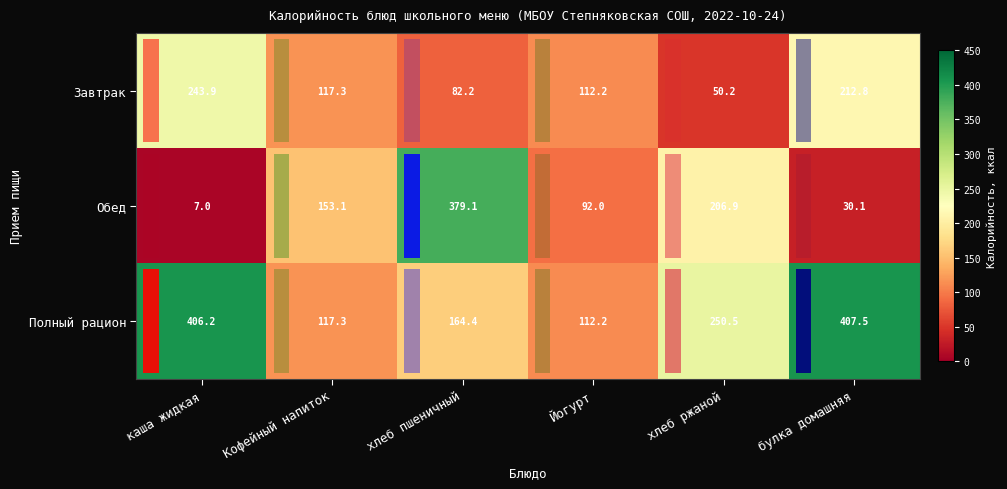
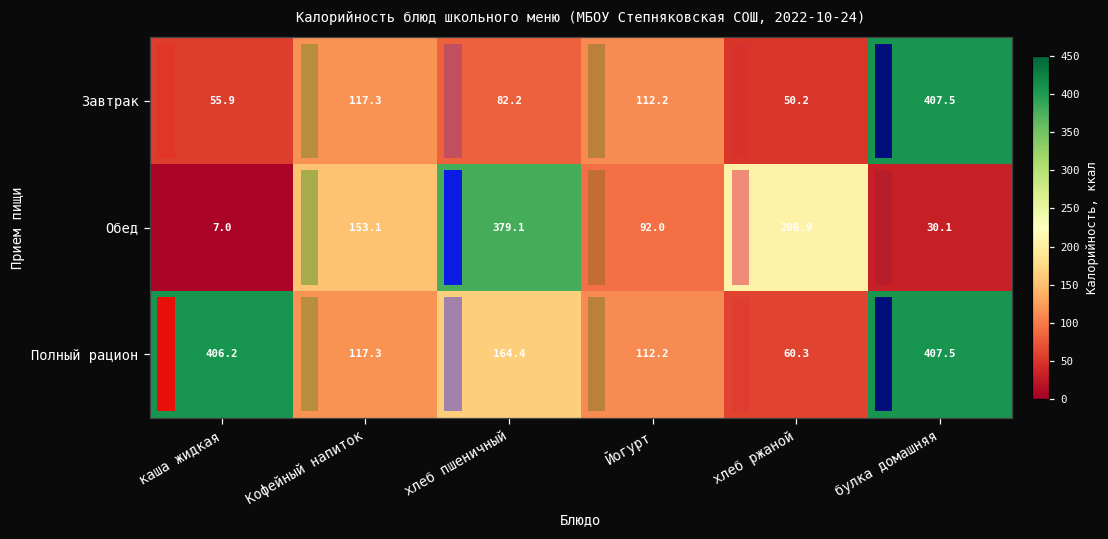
Завтрак, каша жидкая: 243.9 -> 55.9
Завтрак, булка домашняя: 212.8 -> 407.5
Полный рацион, хлеб ржаной: 250.5 -> 60.3
